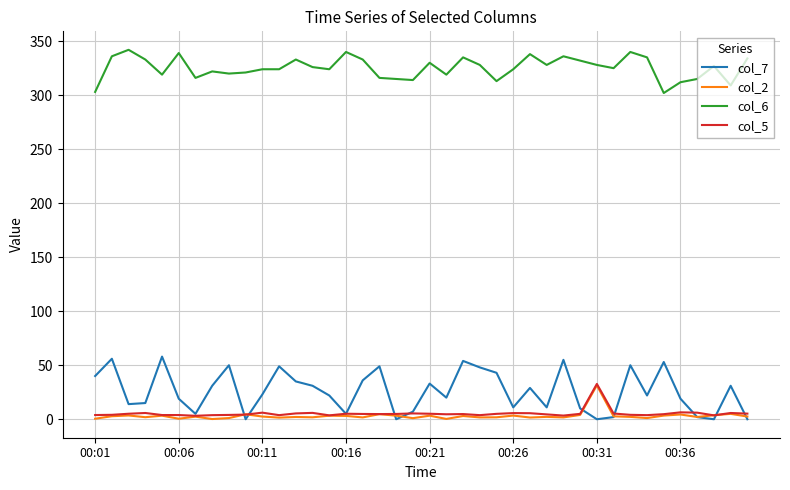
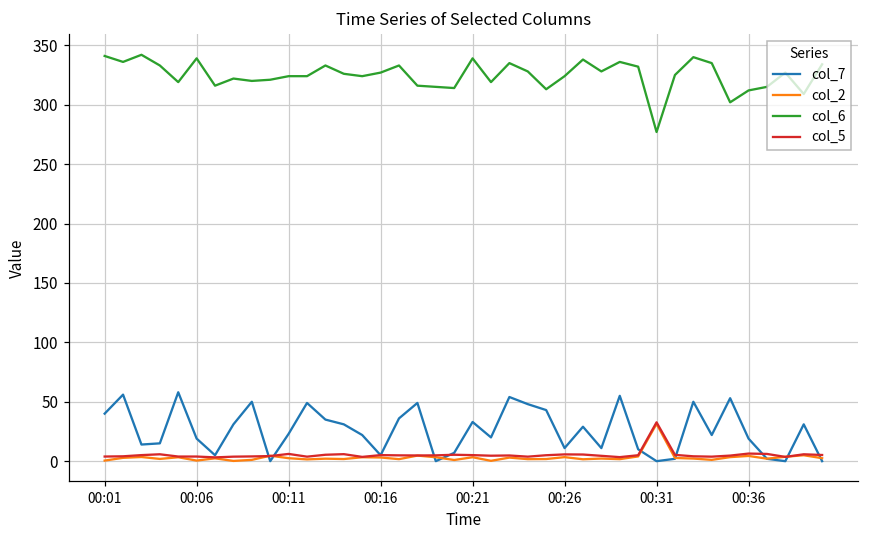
col_6, 00:01: 303 -> 341
col_6, 00:16: 340 -> 327
col_6, 00:21: 330 -> 339
col_6, 00:31: 328 -> 277
